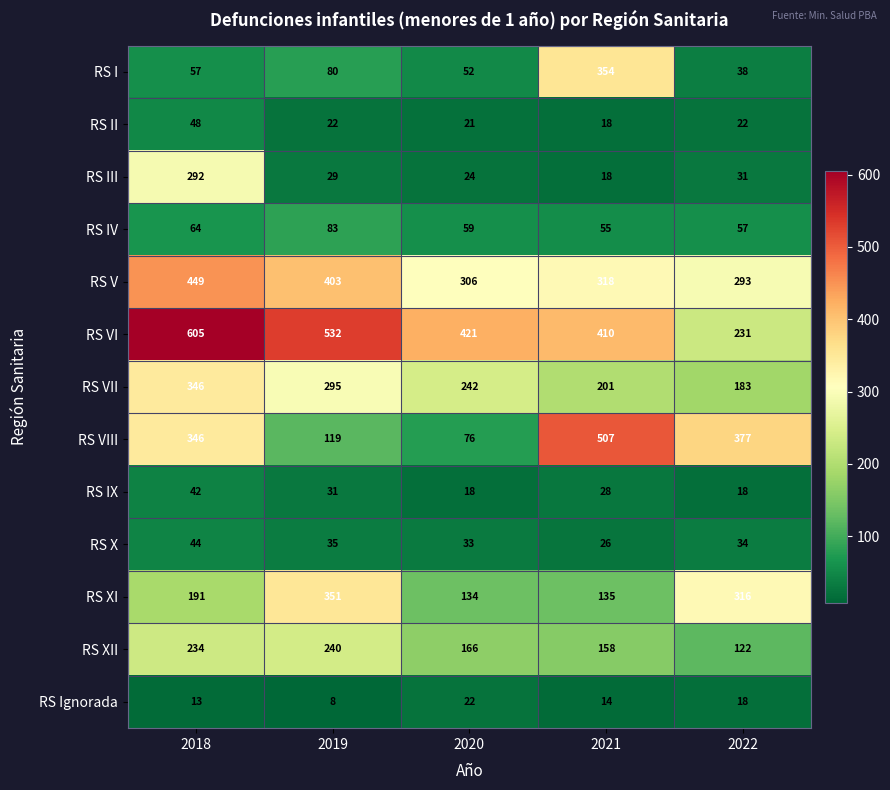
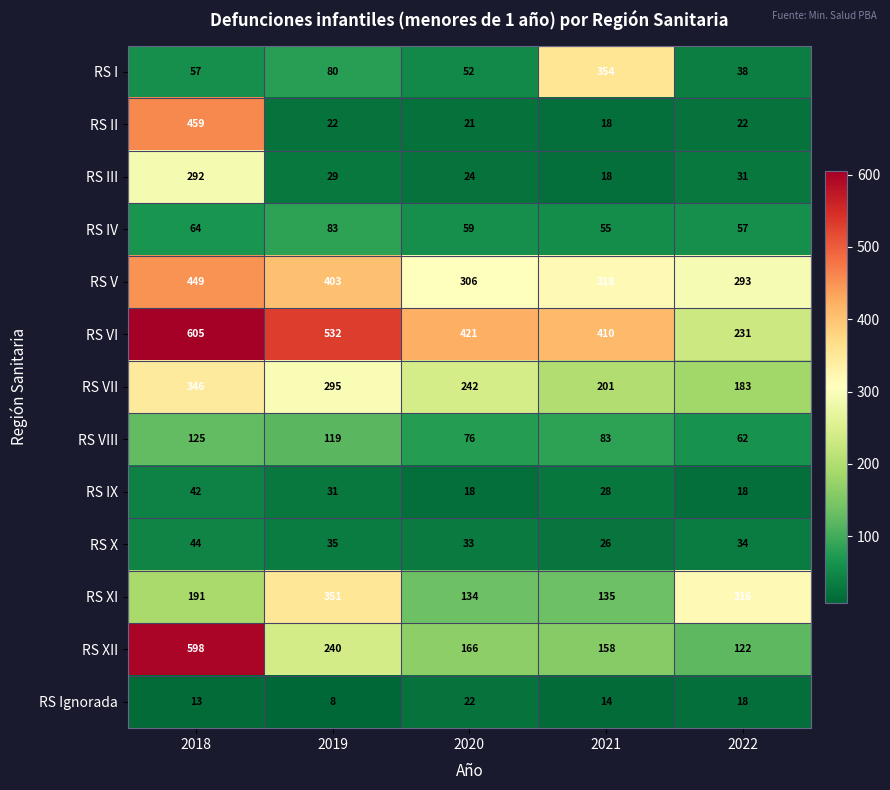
RS II, 2018: 48 -> 459
RS VIII, 2018: 346 -> 125
RS VIII, 2021: 507 -> 83
RS VIII, 2022: 377 -> 62
RS XII, 2018: 234 -> 598
